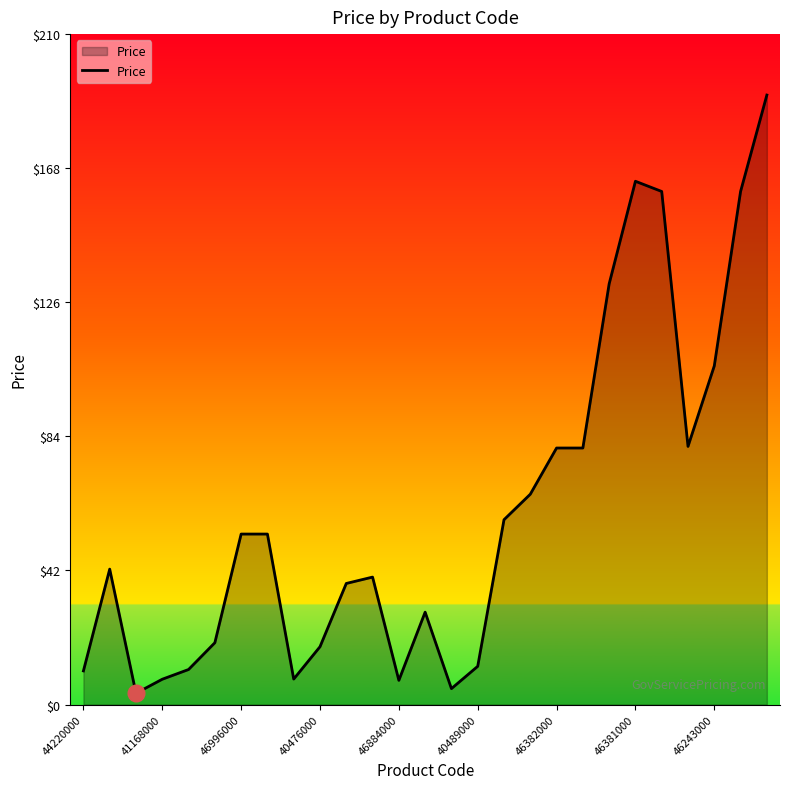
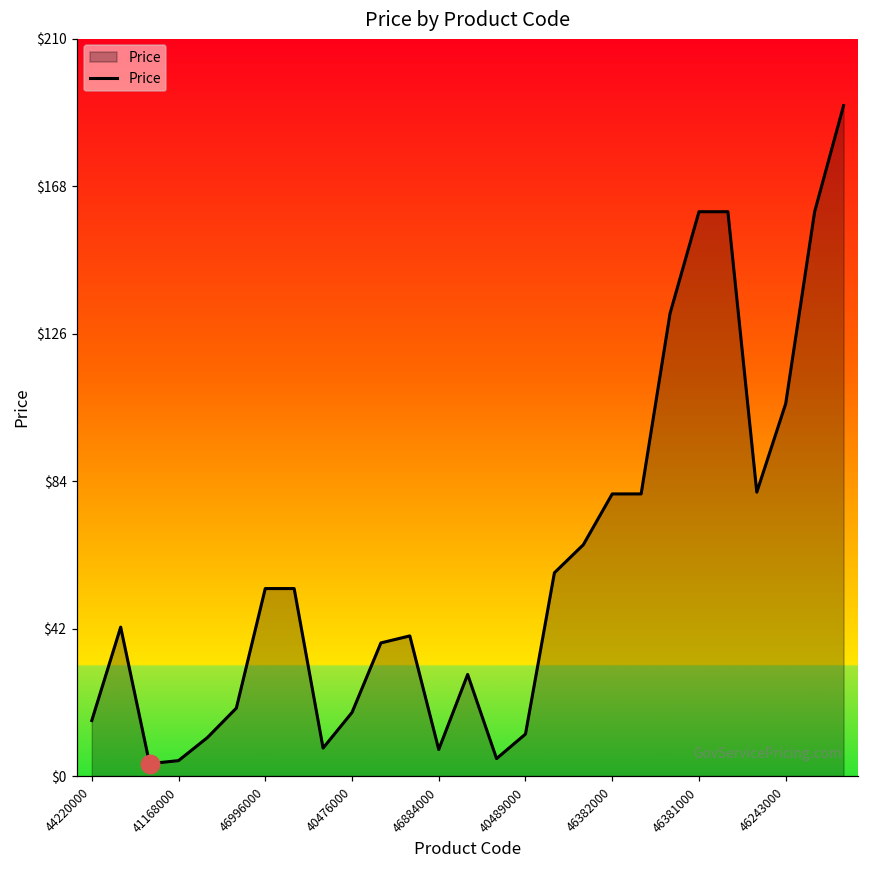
Price, 44220000: $11 -> $16
Price, 41168000: $8 -> $4
Price, 46381000: $164 -> $161
